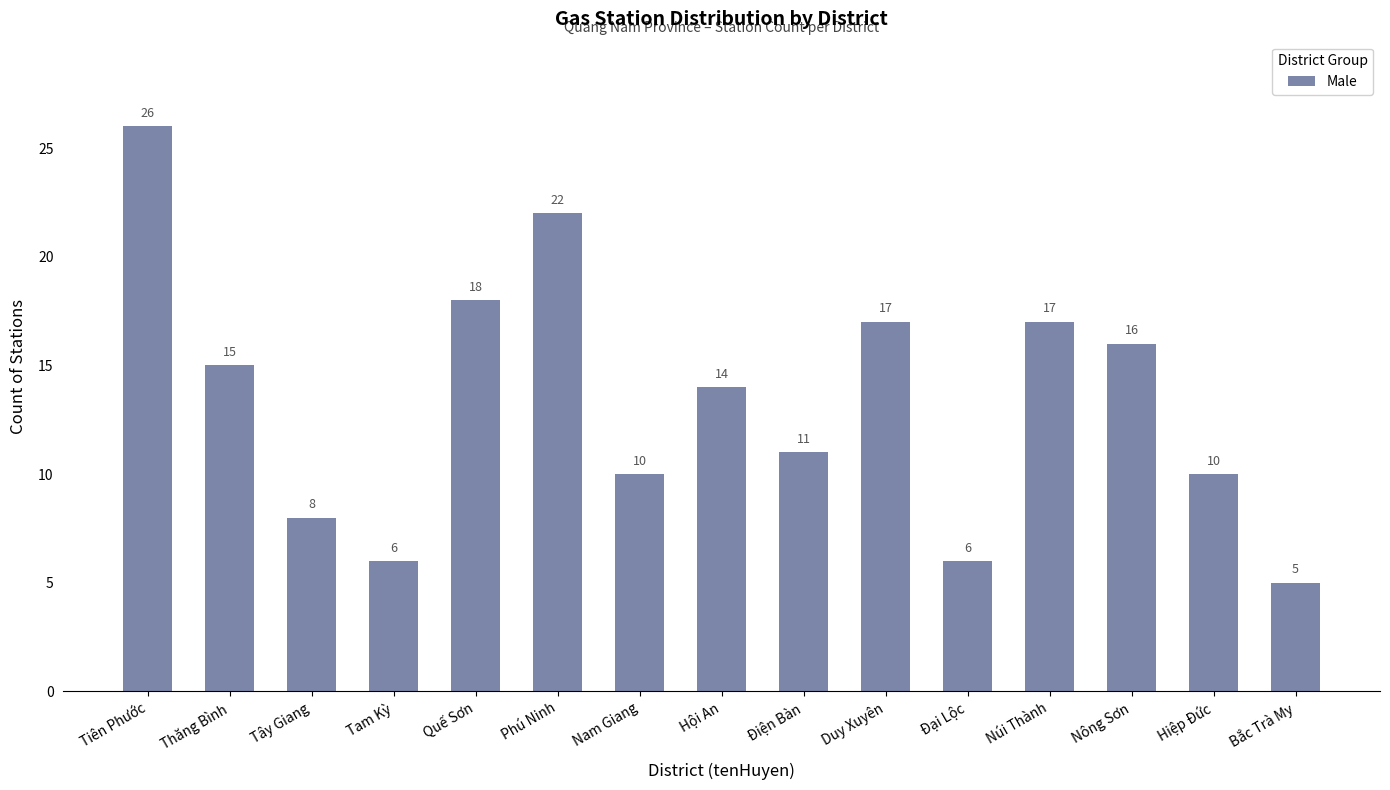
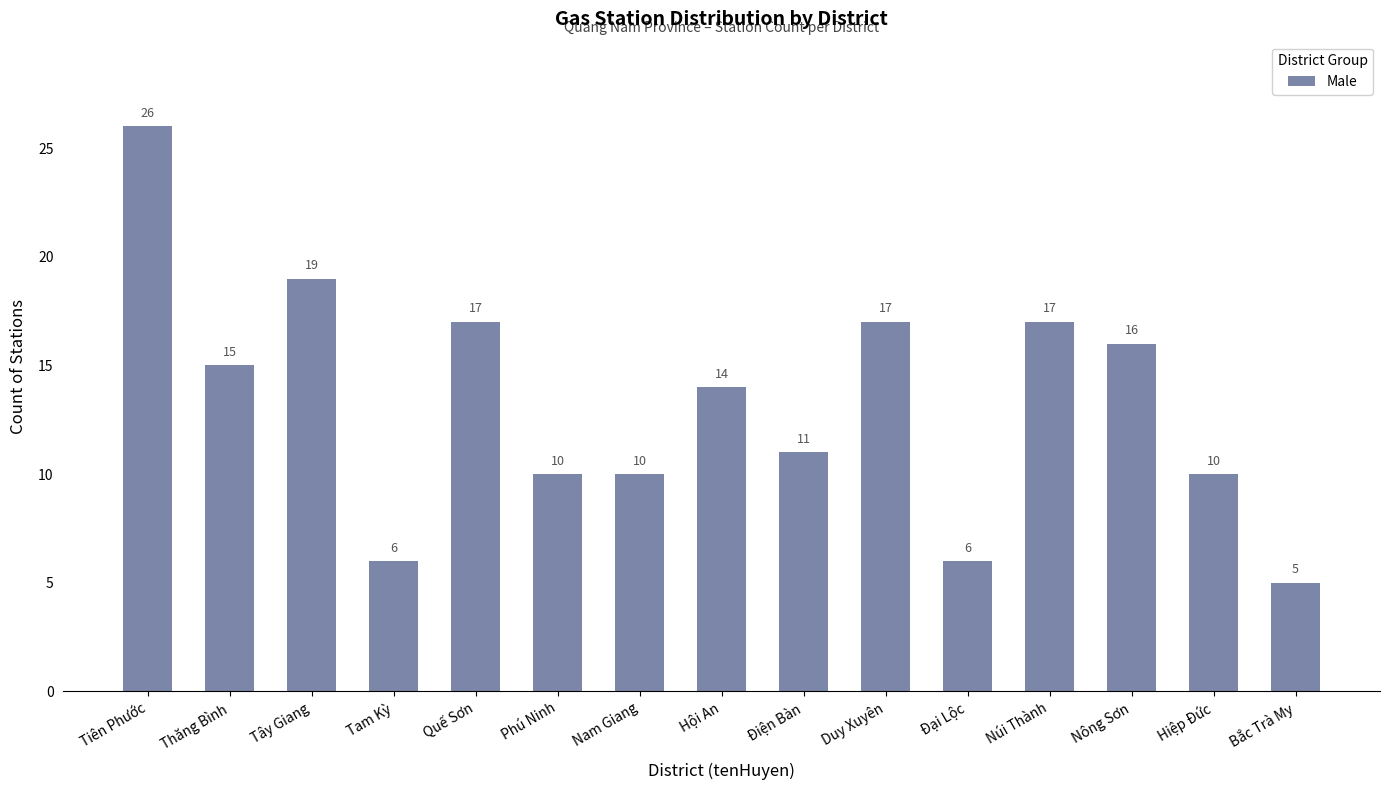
Tây Giang: 8 -> 19
Quế Sơn: 18 -> 17
Phú Ninh: 22 -> 10
